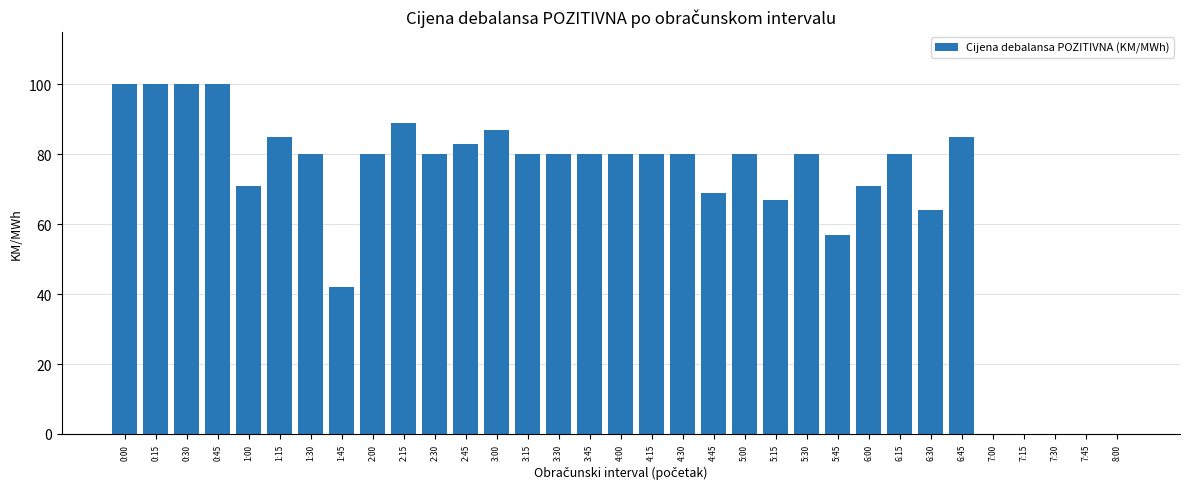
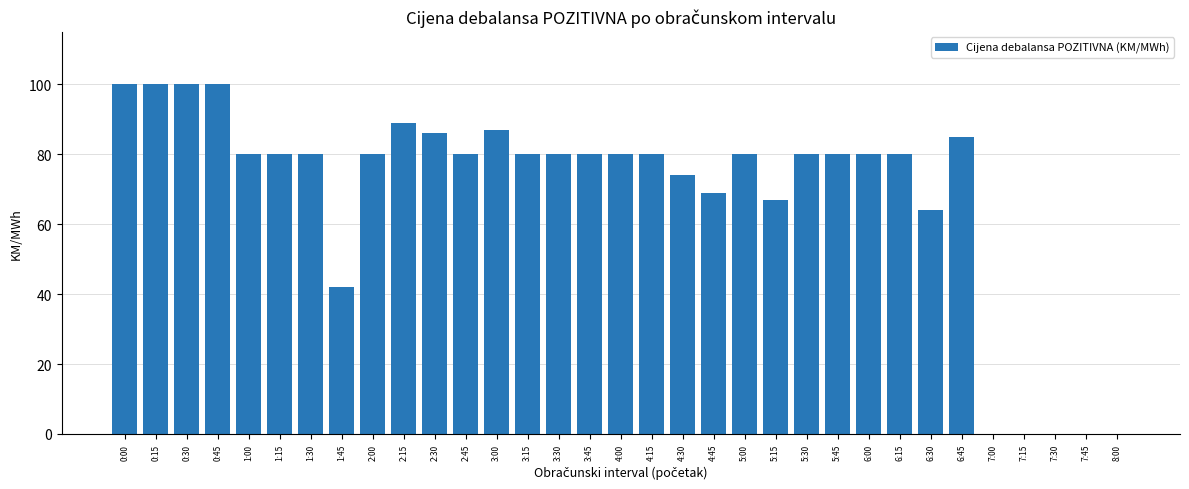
1:00: 71 -> 80
1:15: 85 -> 80
2:30: 80 -> 86
2:45: 83 -> 80
4:30: 80 -> 74
5:45: 57 -> 80
6:00: 71 -> 80
